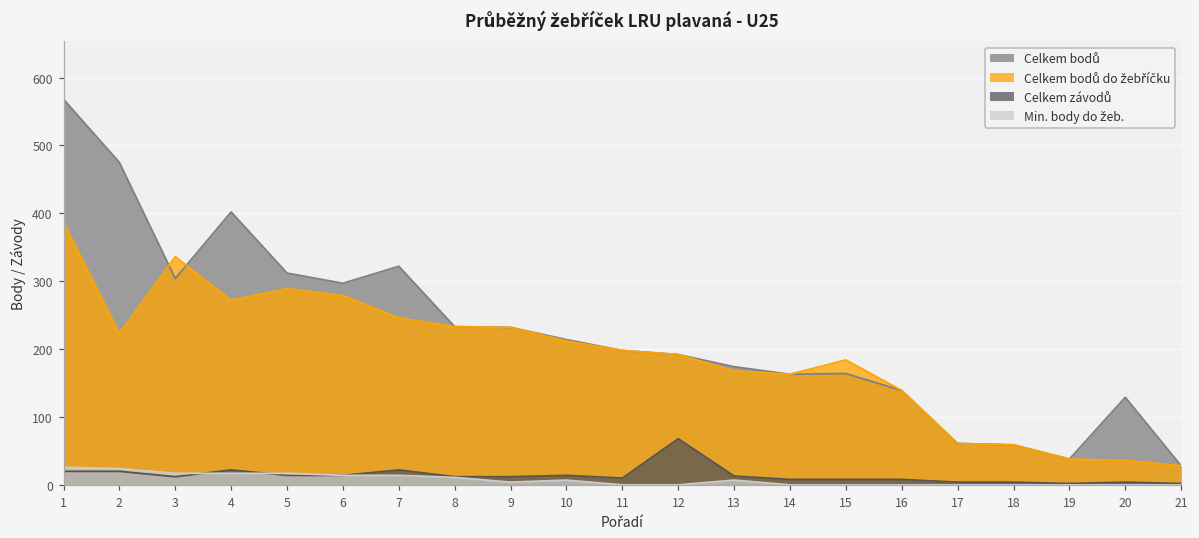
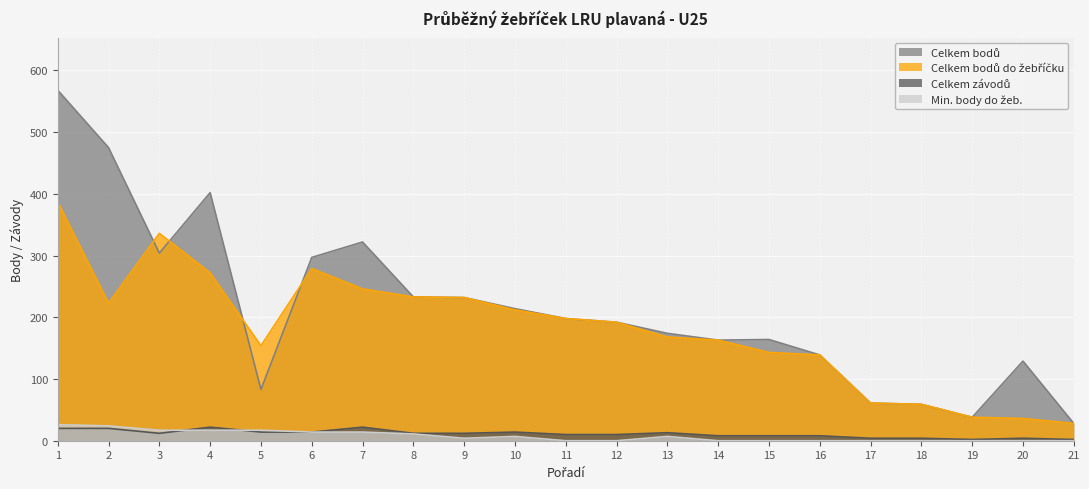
Celkem bodů, 5: 310 -> 80
Celkem bodů do žebříčku, 5: 290 -> 150
Celkem závodů, 12: 70 -> 10
Celkem bodů do žebříčku, 15: 180 -> 140
